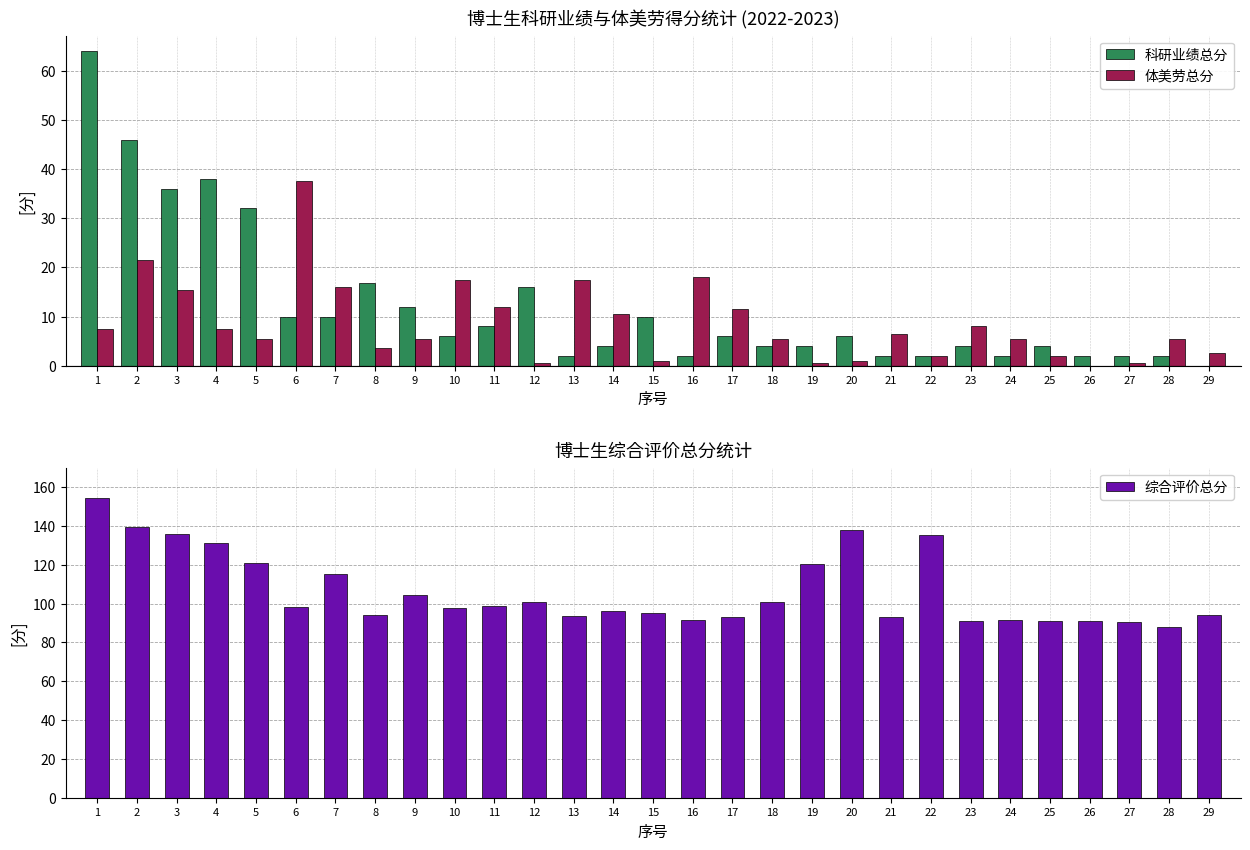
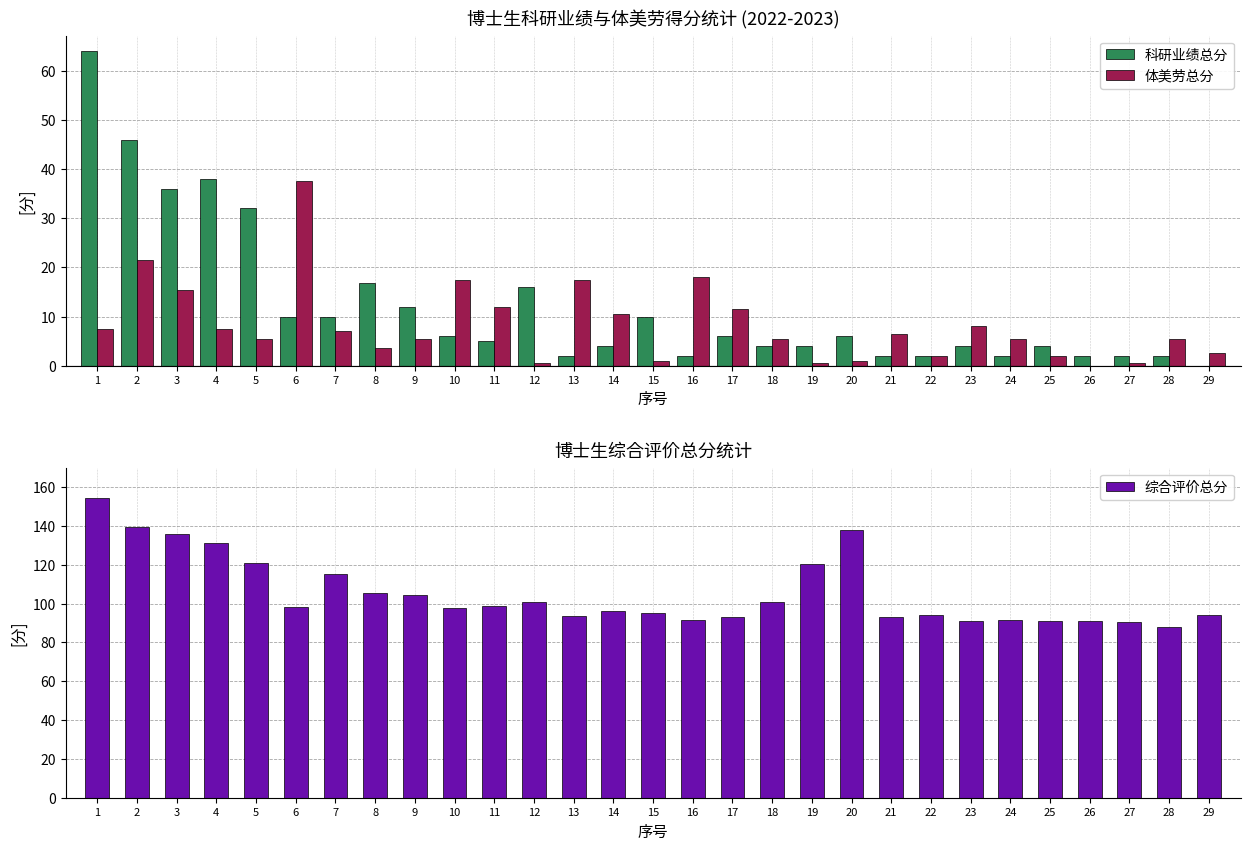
博士生科研业绩与体美劳得分统计 (2022-2023), 体美劳总分, 7: 16 -> 7
博士生科研业绩与体美劳得分统计 (2022-2023), 科研业绩总分, 11: 8 -> 5
博士生综合评价总分统计, 8: 94 -> 106
博士生综合评价总分统计, 22: 135 -> 94
